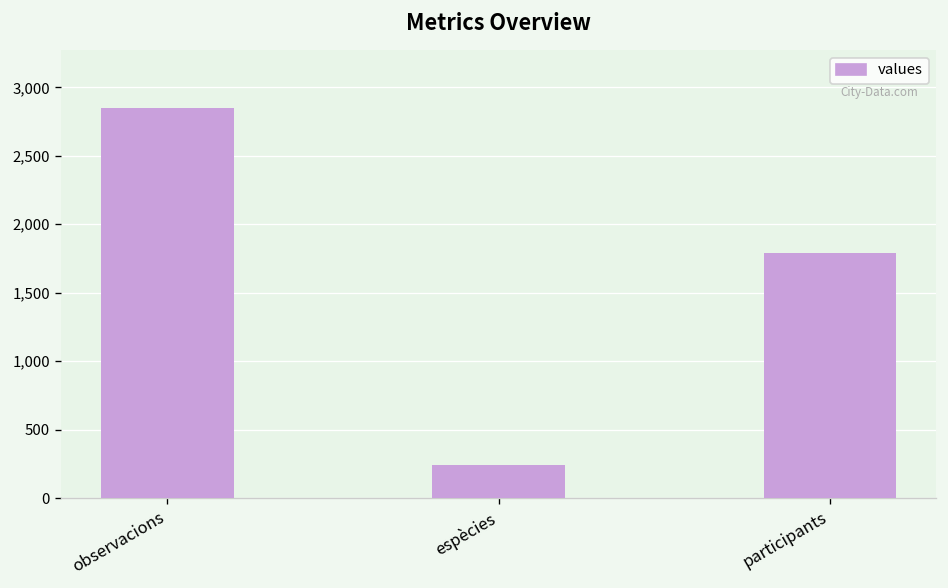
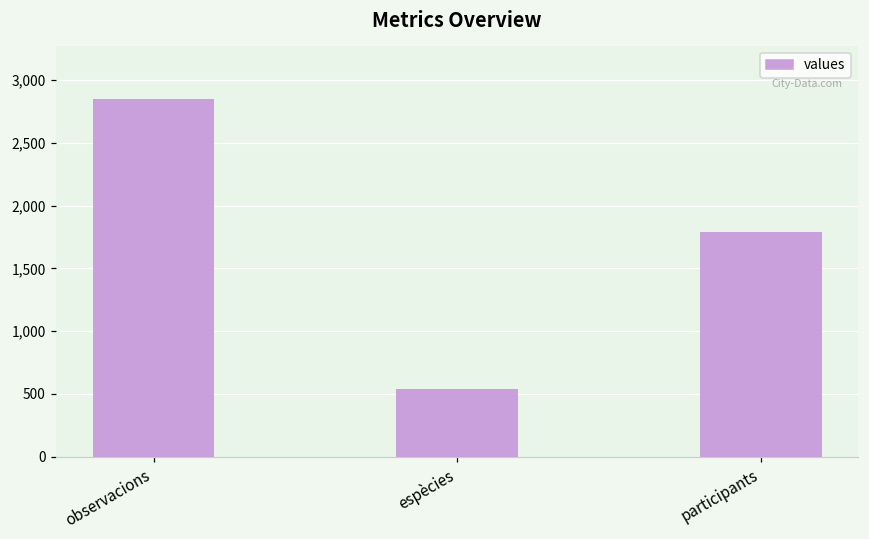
espècies: 240 -> 540
